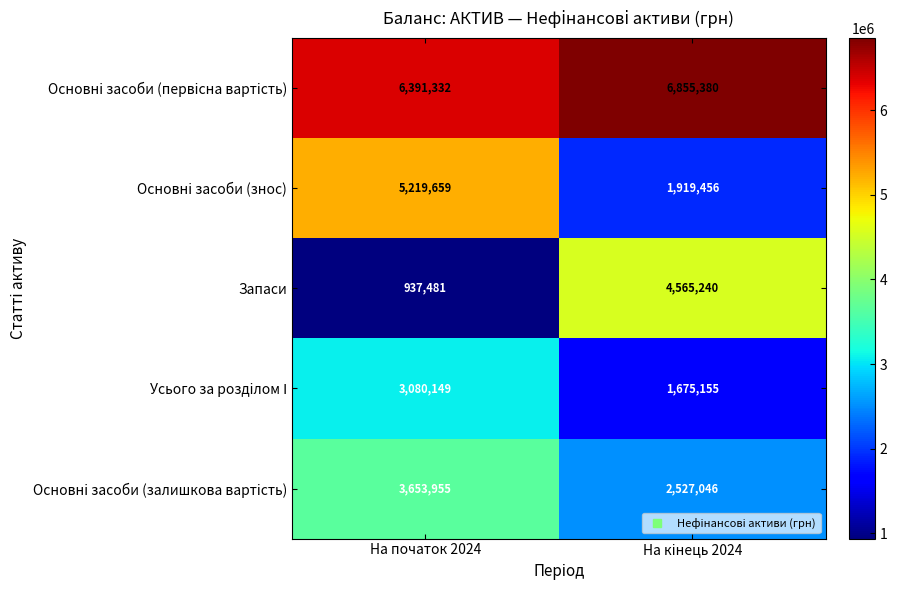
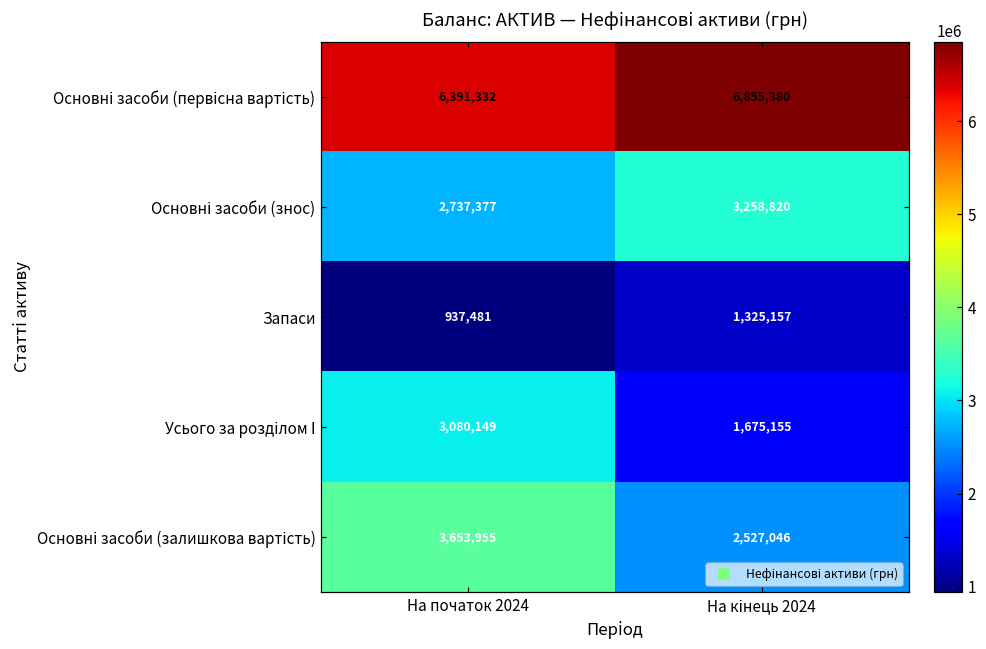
Основні засоби (знос), На початок 2024: 5,219,659 -> 2,737,377
Основні засоби (знос), На кінець 2024: 1,919,456 -> 3,258,820
Запаси, На кінець 2024: 4,565,240 -> 1,325,157
